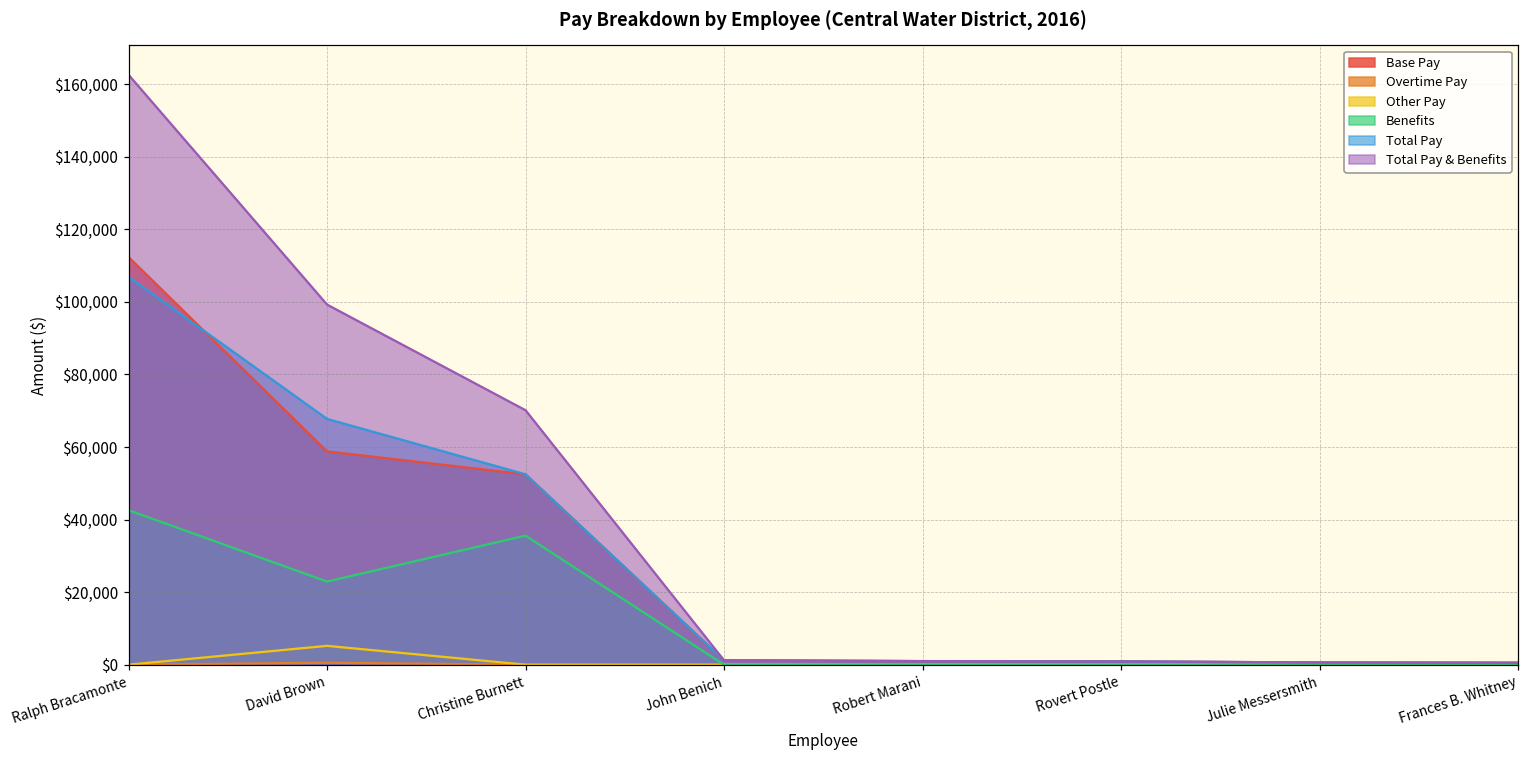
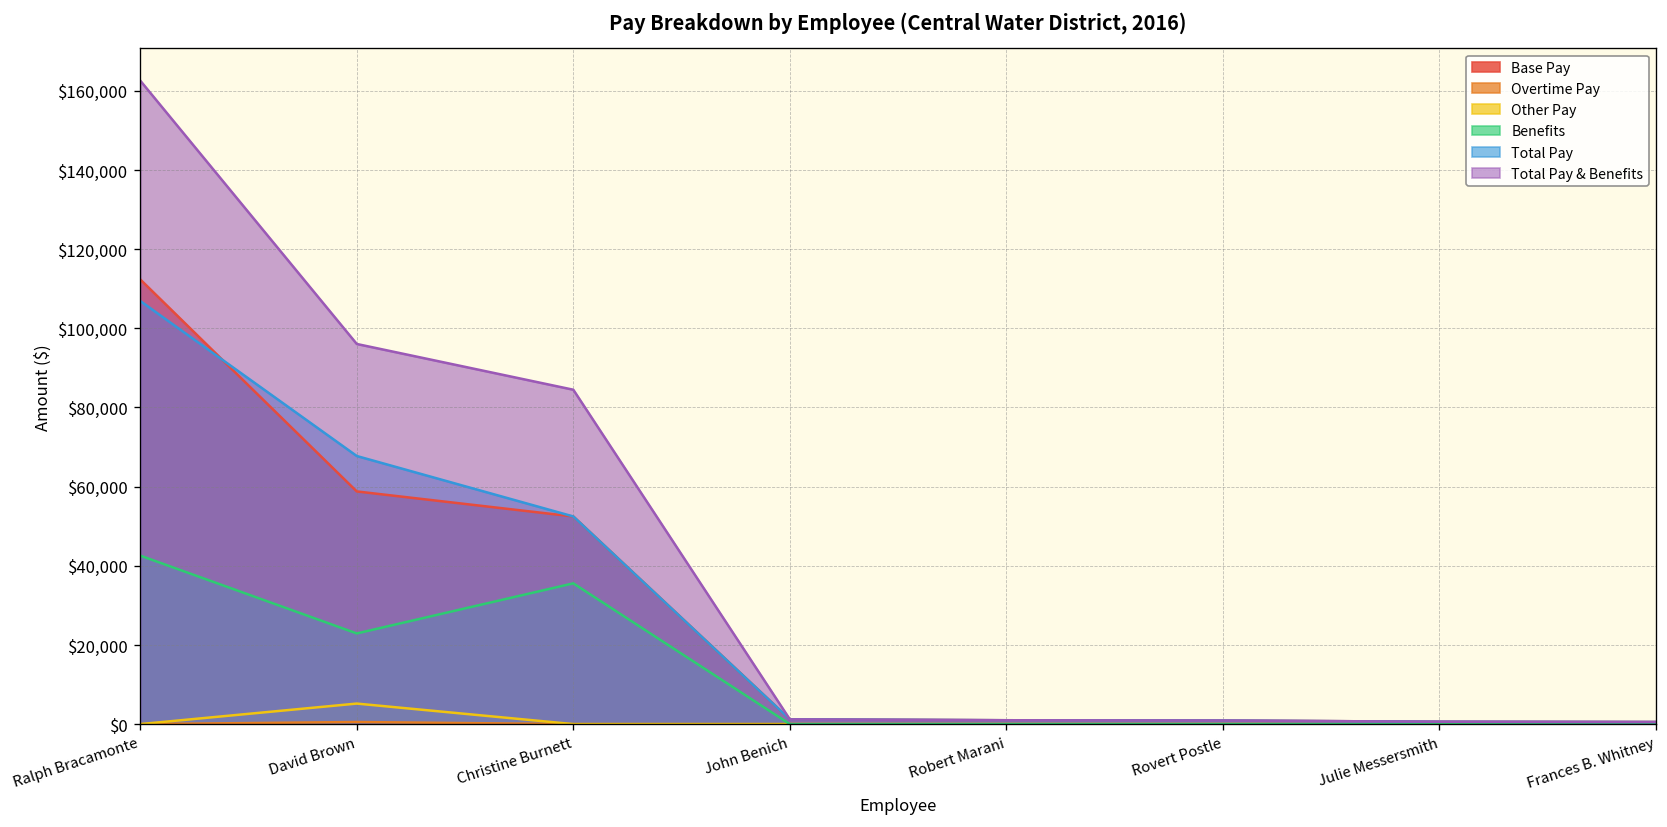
Total Pay & Benefits, David Brown: $99,000 -> $96,000
Total Pay & Benefits, Christine Burnett: $70,000 -> $84,000
